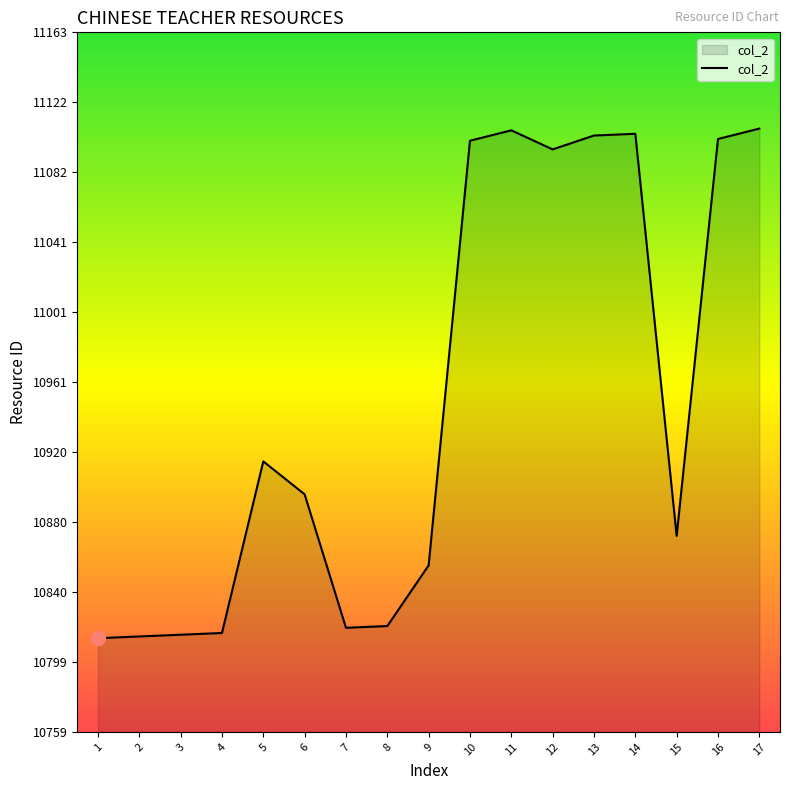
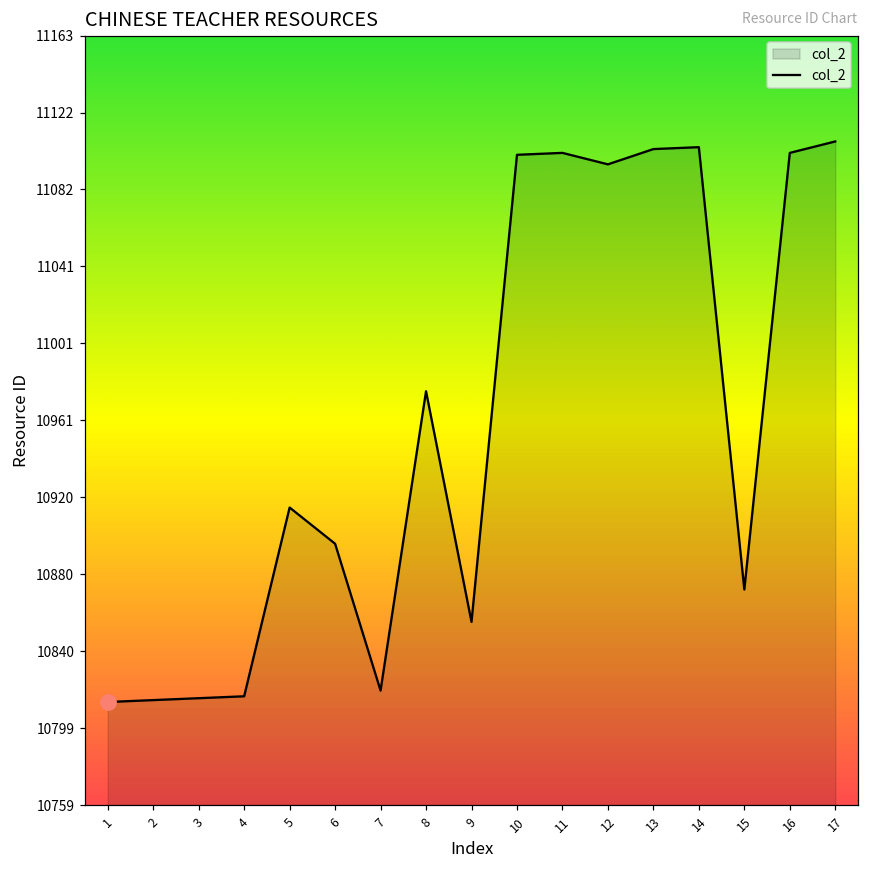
col_2, 8: 10820 -> 10976
col_2, 11: 11106 -> 11101
